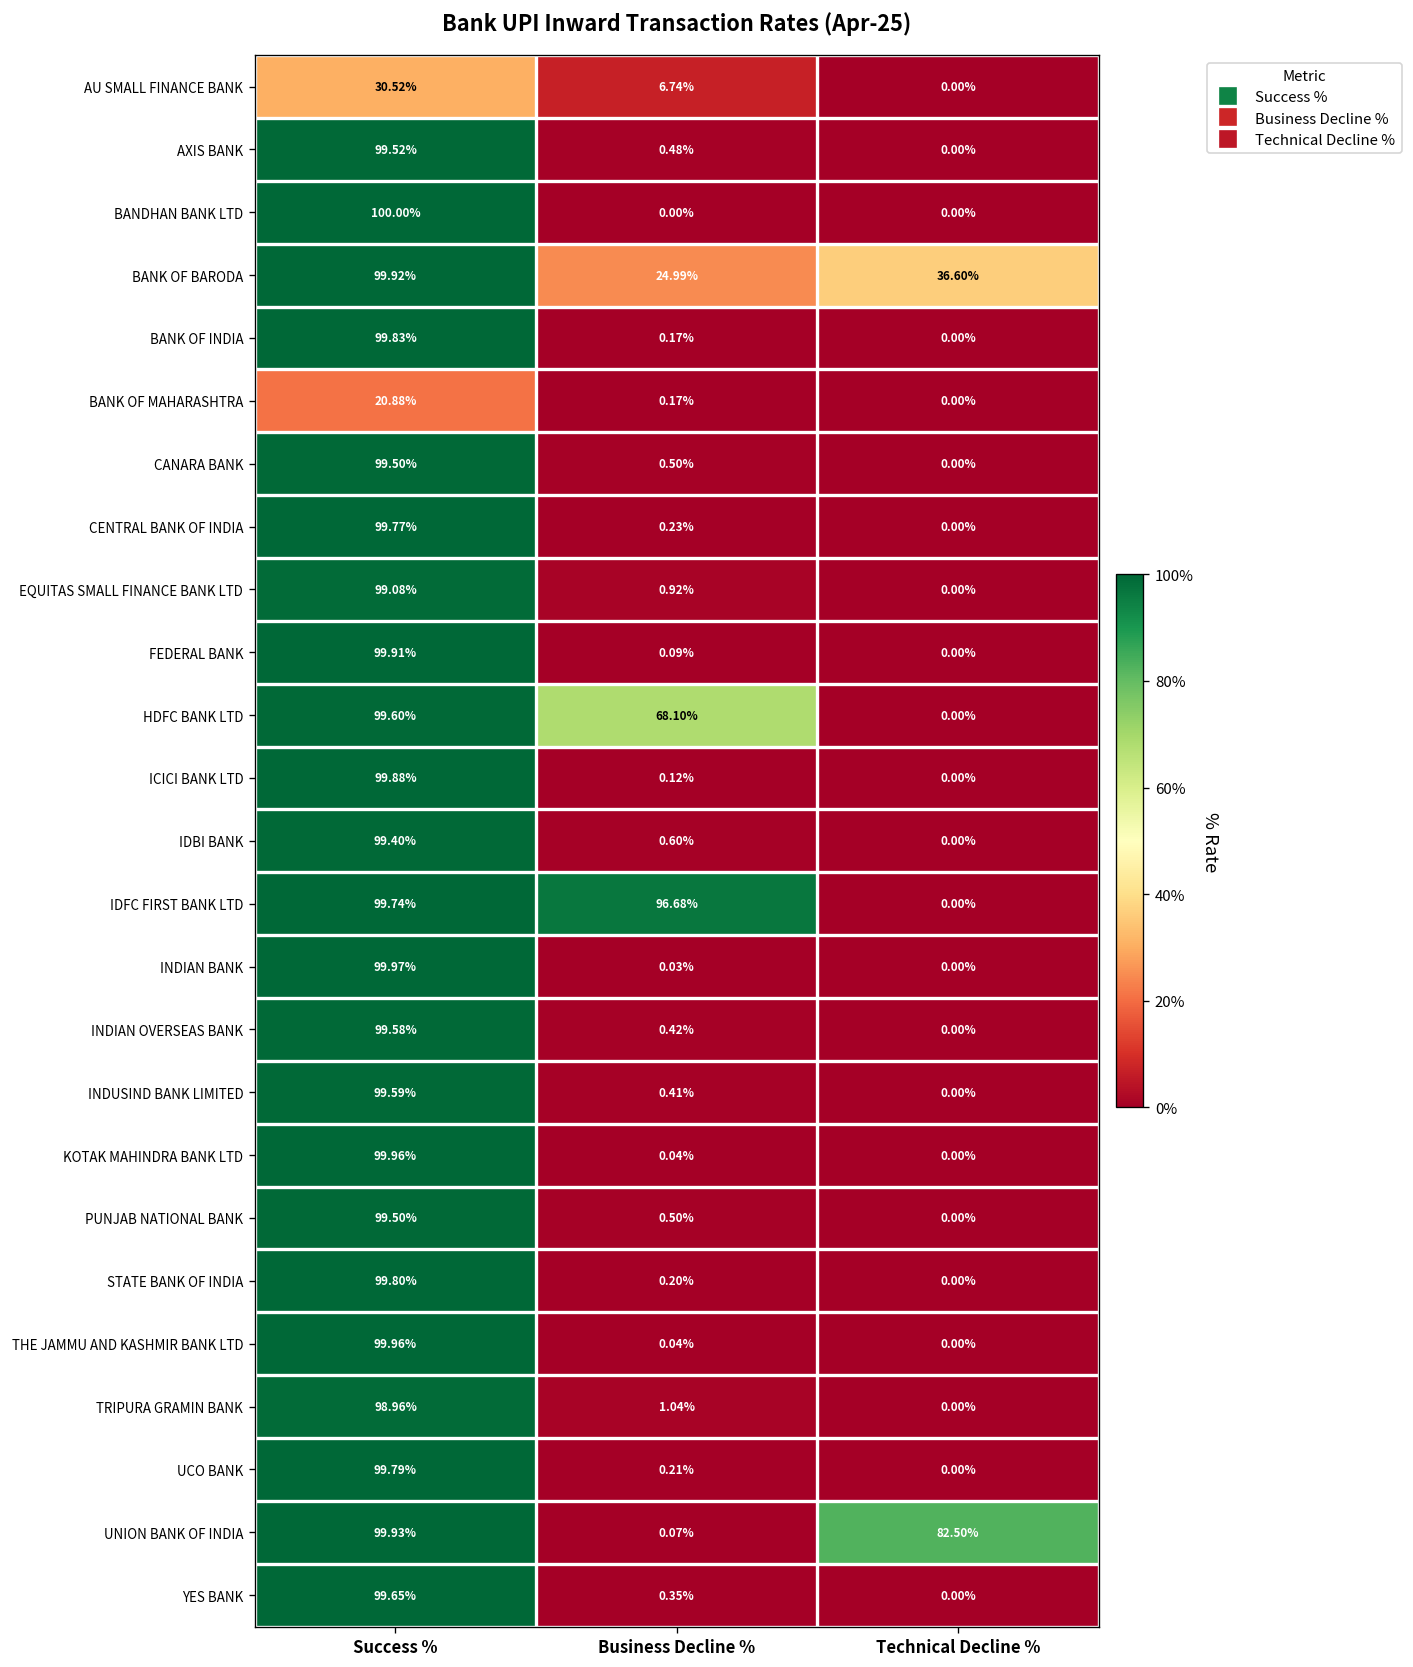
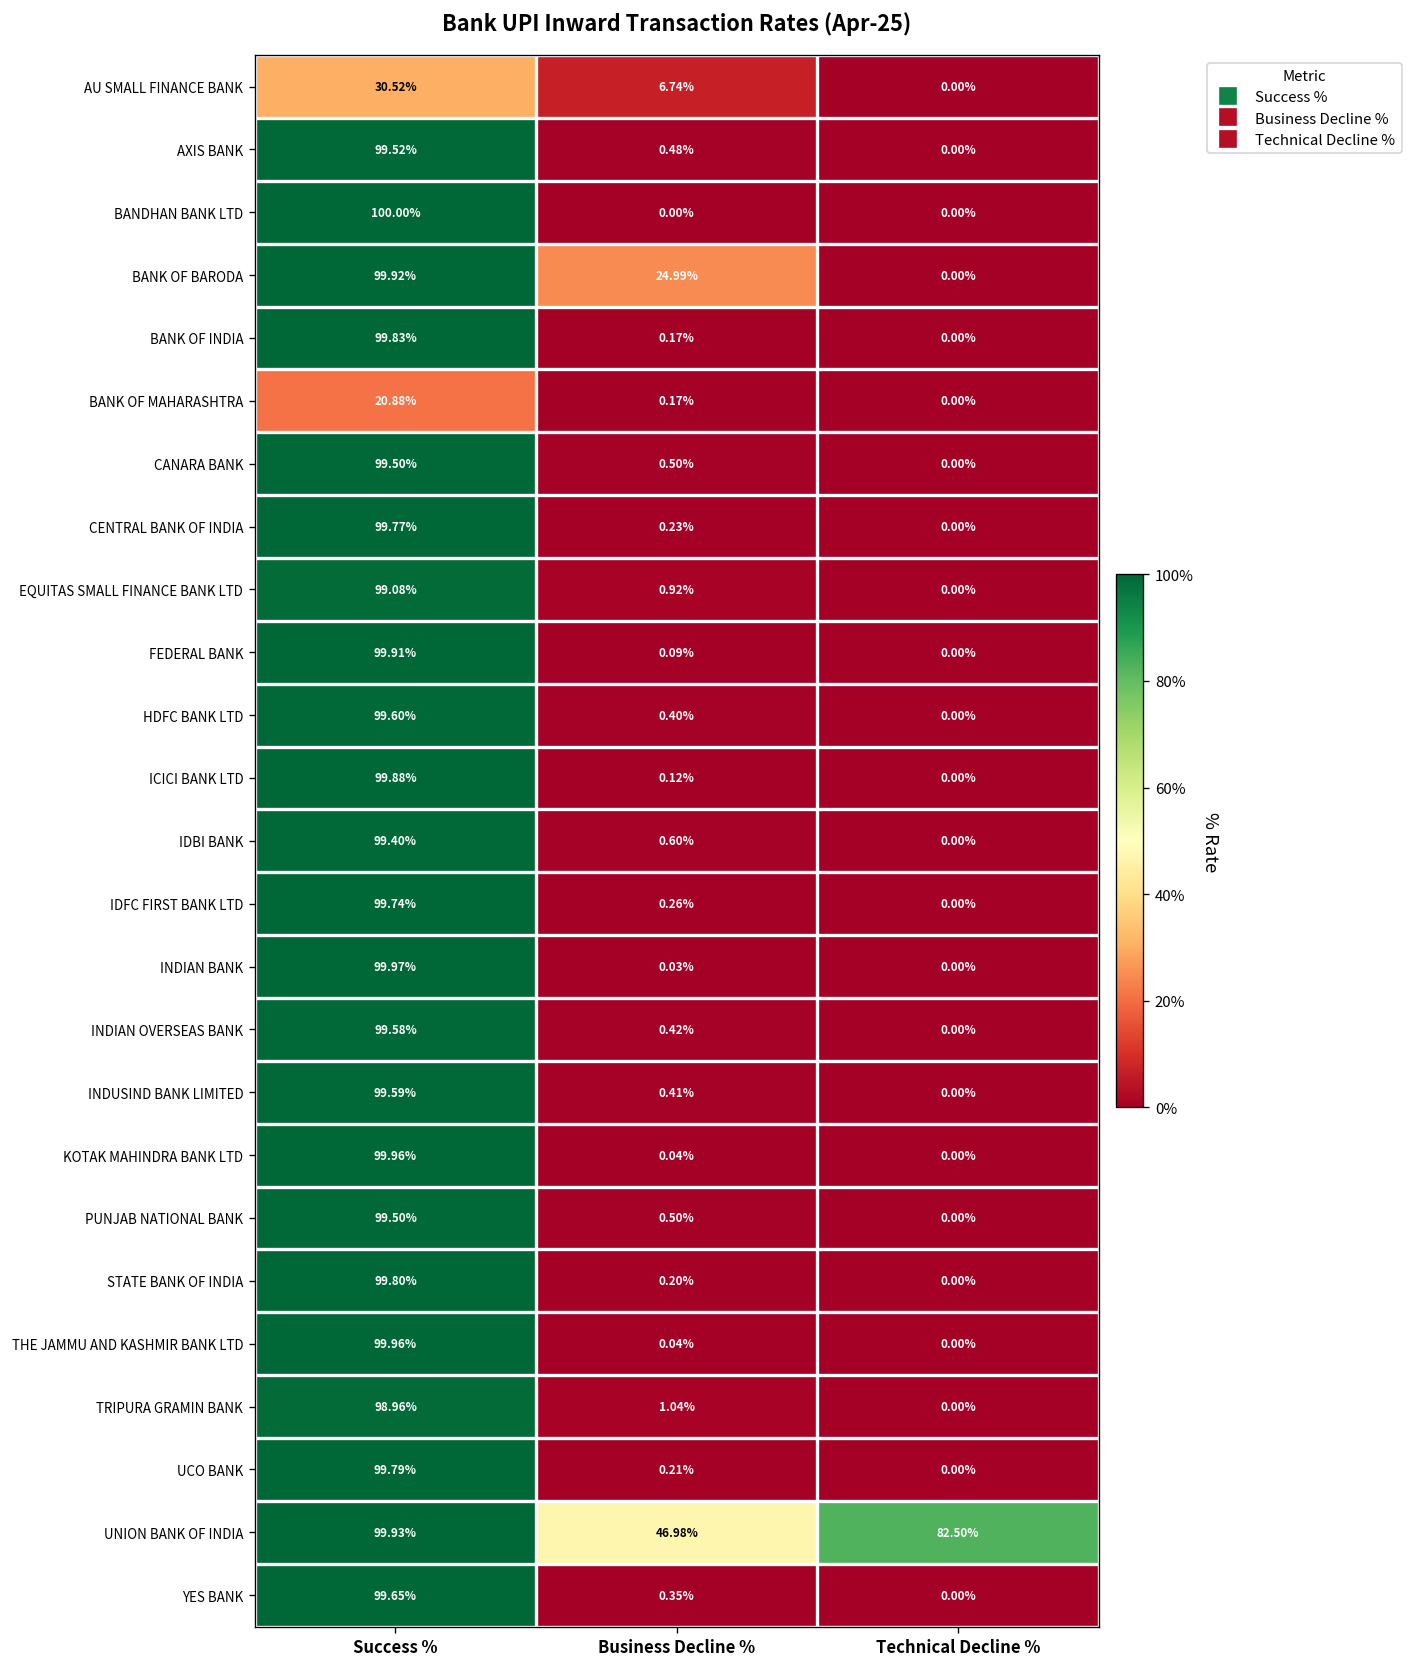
BANK OF BARODA, Technical Decline %: 36.60% -> 0.00%
HDFC BANK LTD, Business Decline %: 68.10% -> 0.40%
IDFC FIRST BANK LTD, Business Decline %: 96.68% -> 0.26%
UNION BANK OF INDIA, Business Decline %: 0.07% -> 46.98%
